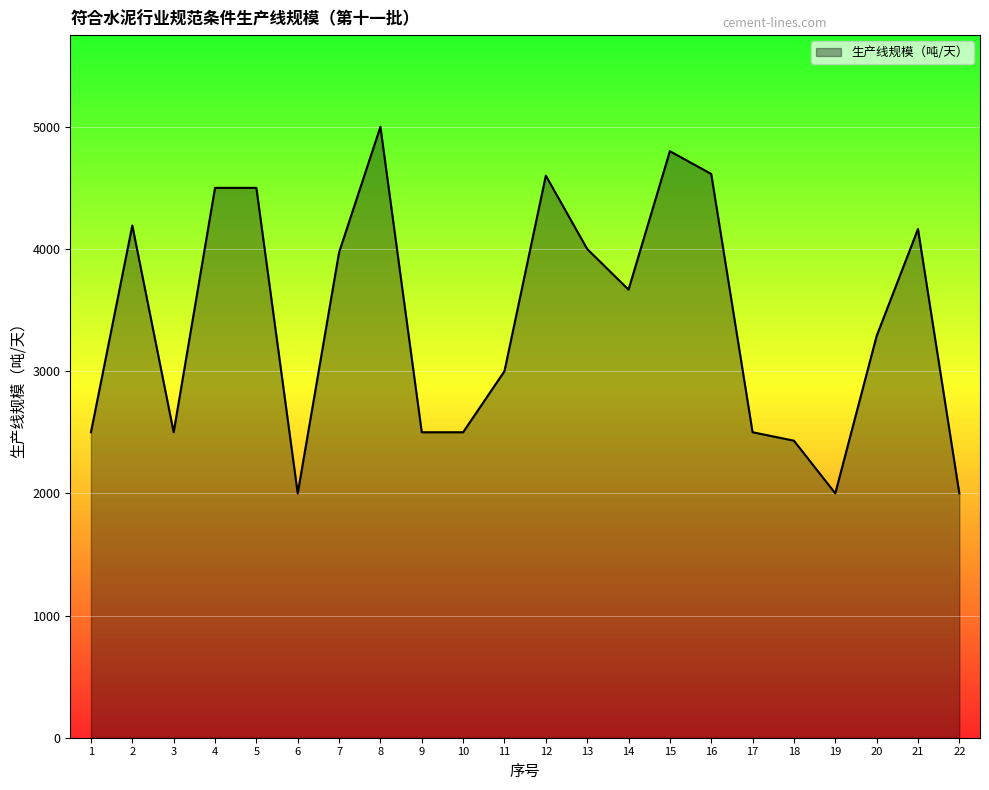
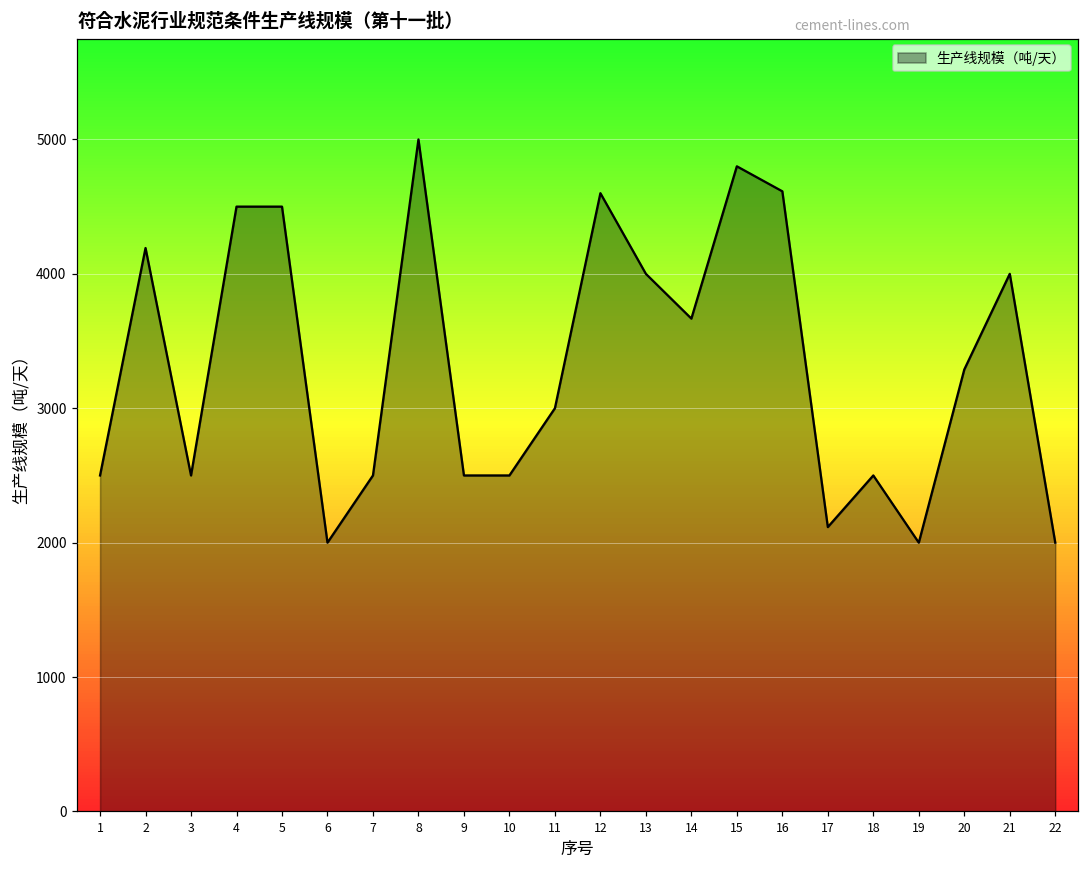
7: 3970 -> 2500
17: 2500 -> 2120
18: 2430 -> 2500
21: 4160 -> 4000
